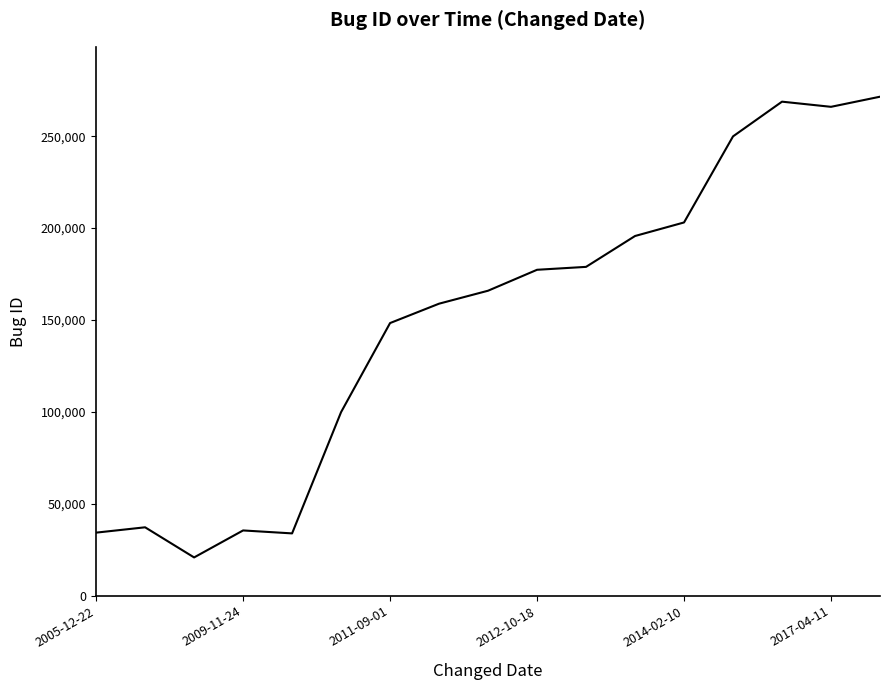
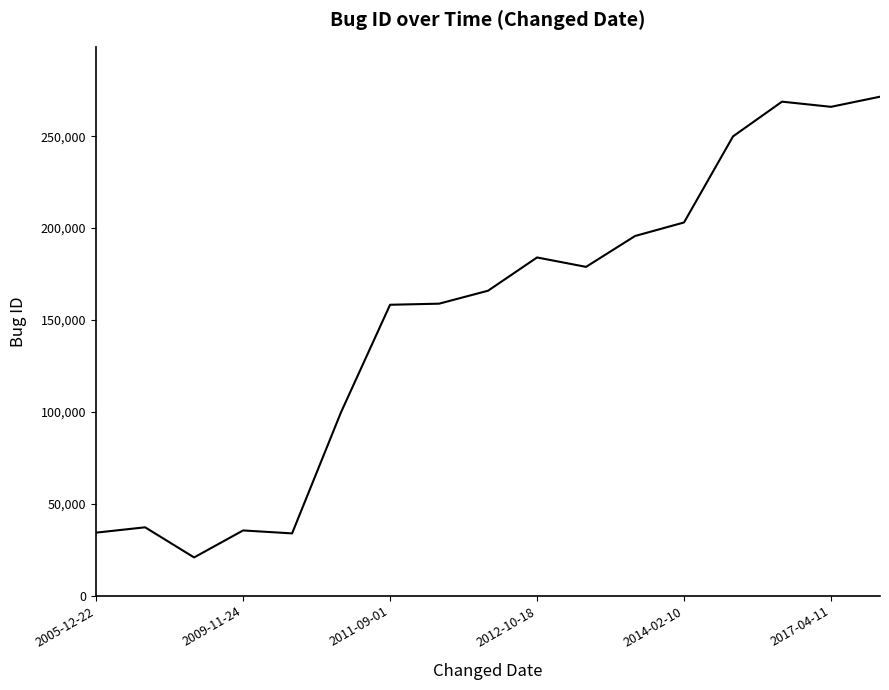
2011-09-01: 148,000 -> 158,000
2012-10-18: 177,000 -> 184,000
